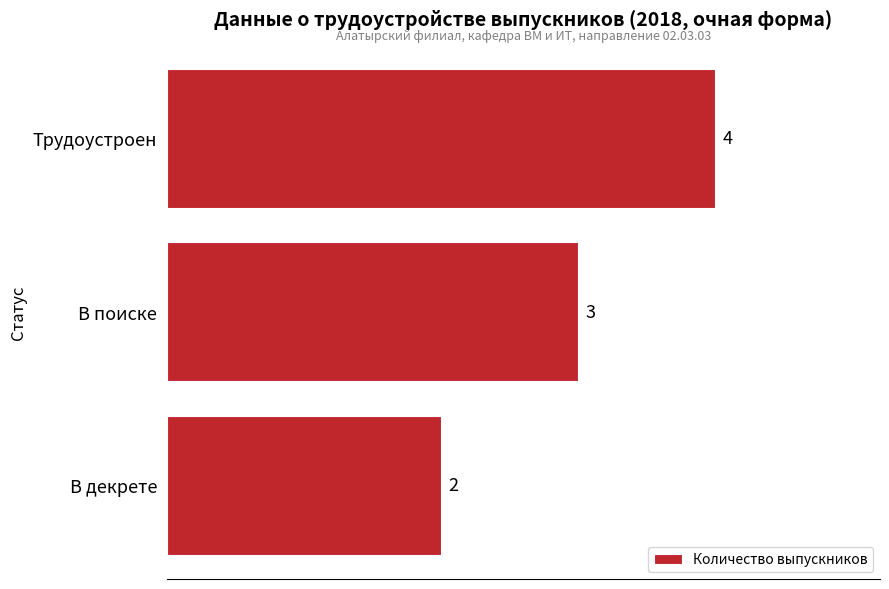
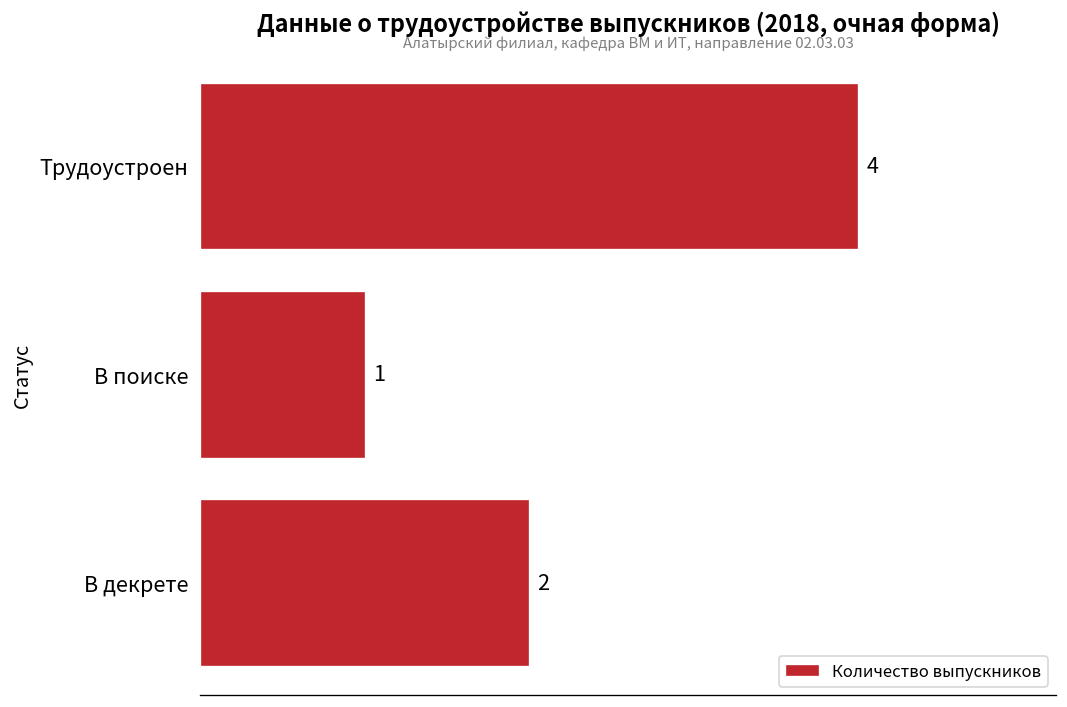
В поиске: 3 -> 1
